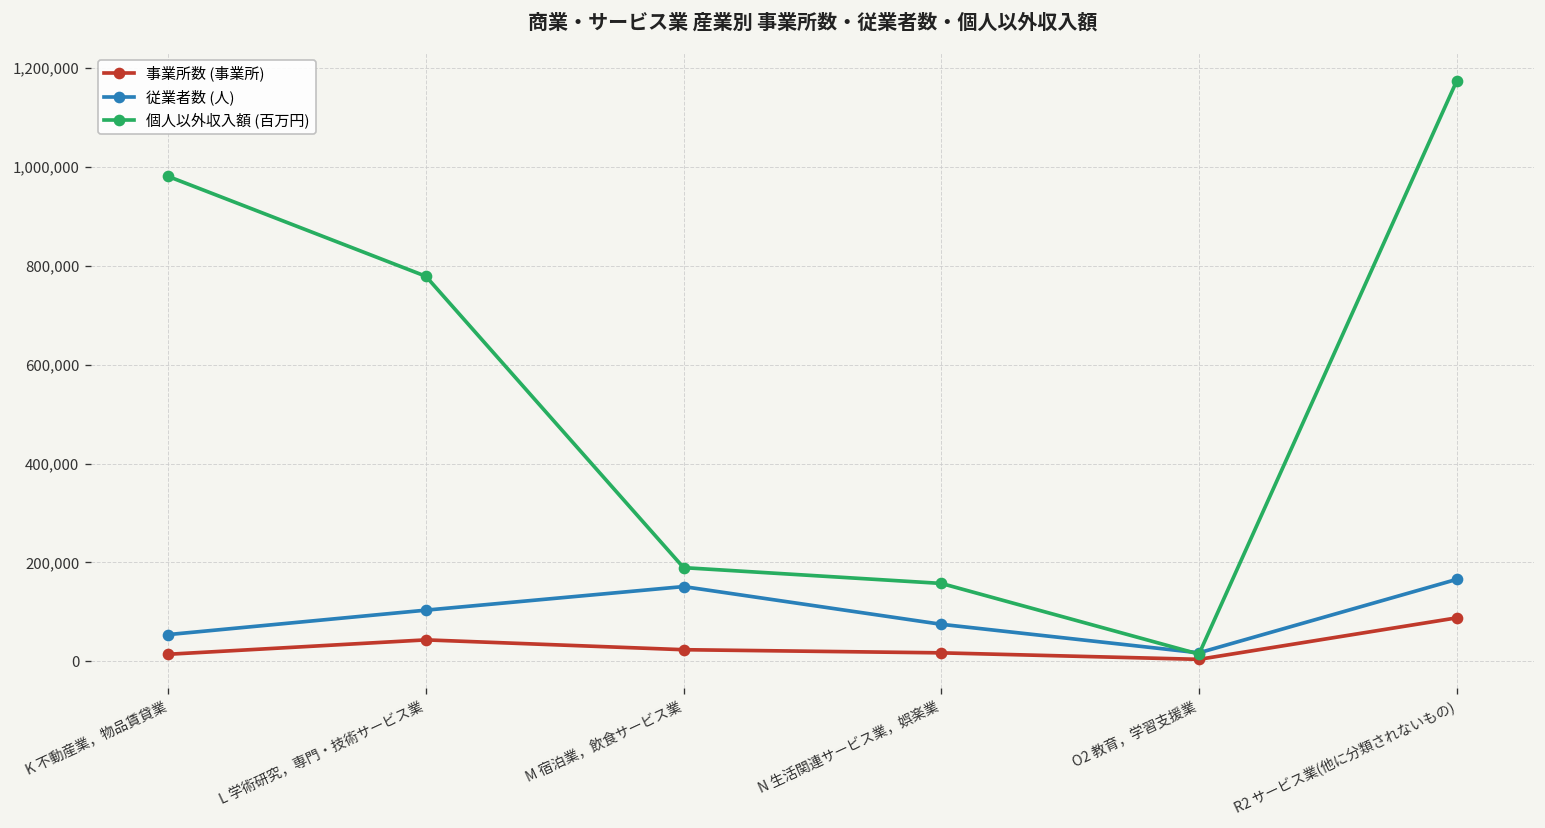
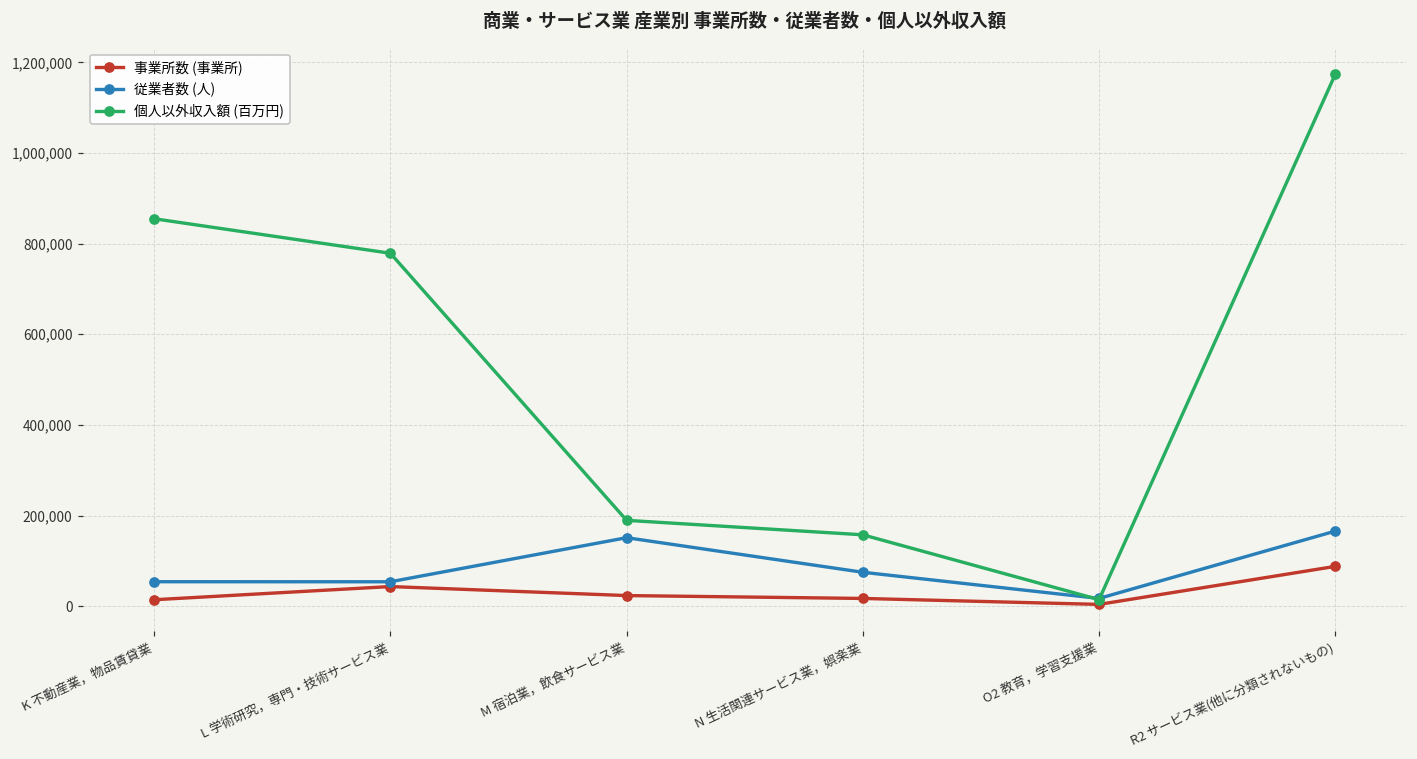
個人以外収入額 (百万円), K 不動産業，物品賃貸業: 980,000 -> 850,000
従業者数 (人), L 学術研究，専門・技術サービス業: 100,000 -> 50,000
